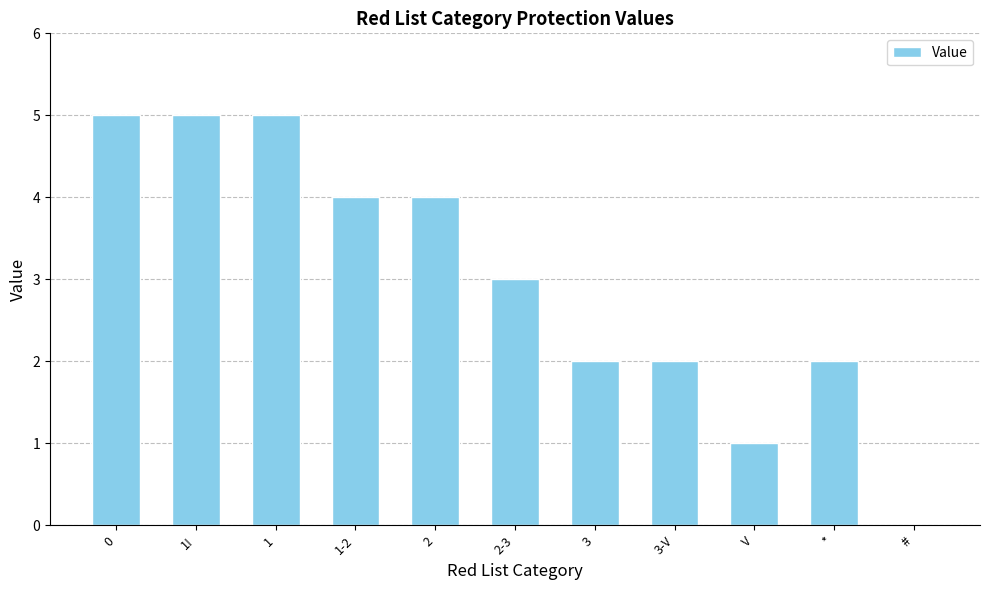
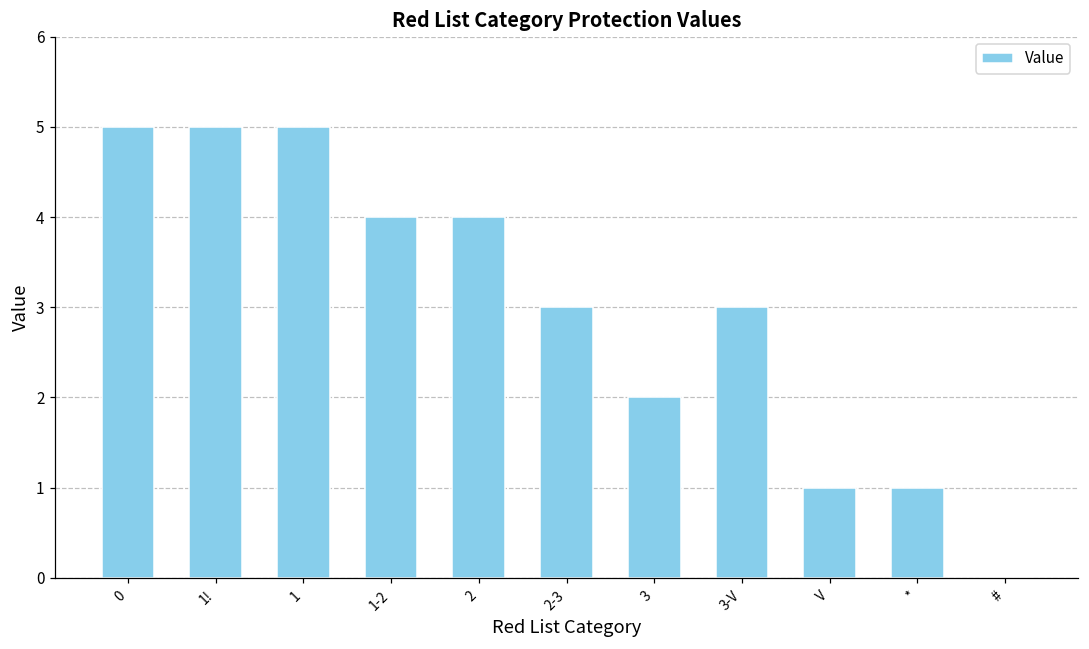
3-V: 2 -> 3
*: 2 -> 1
